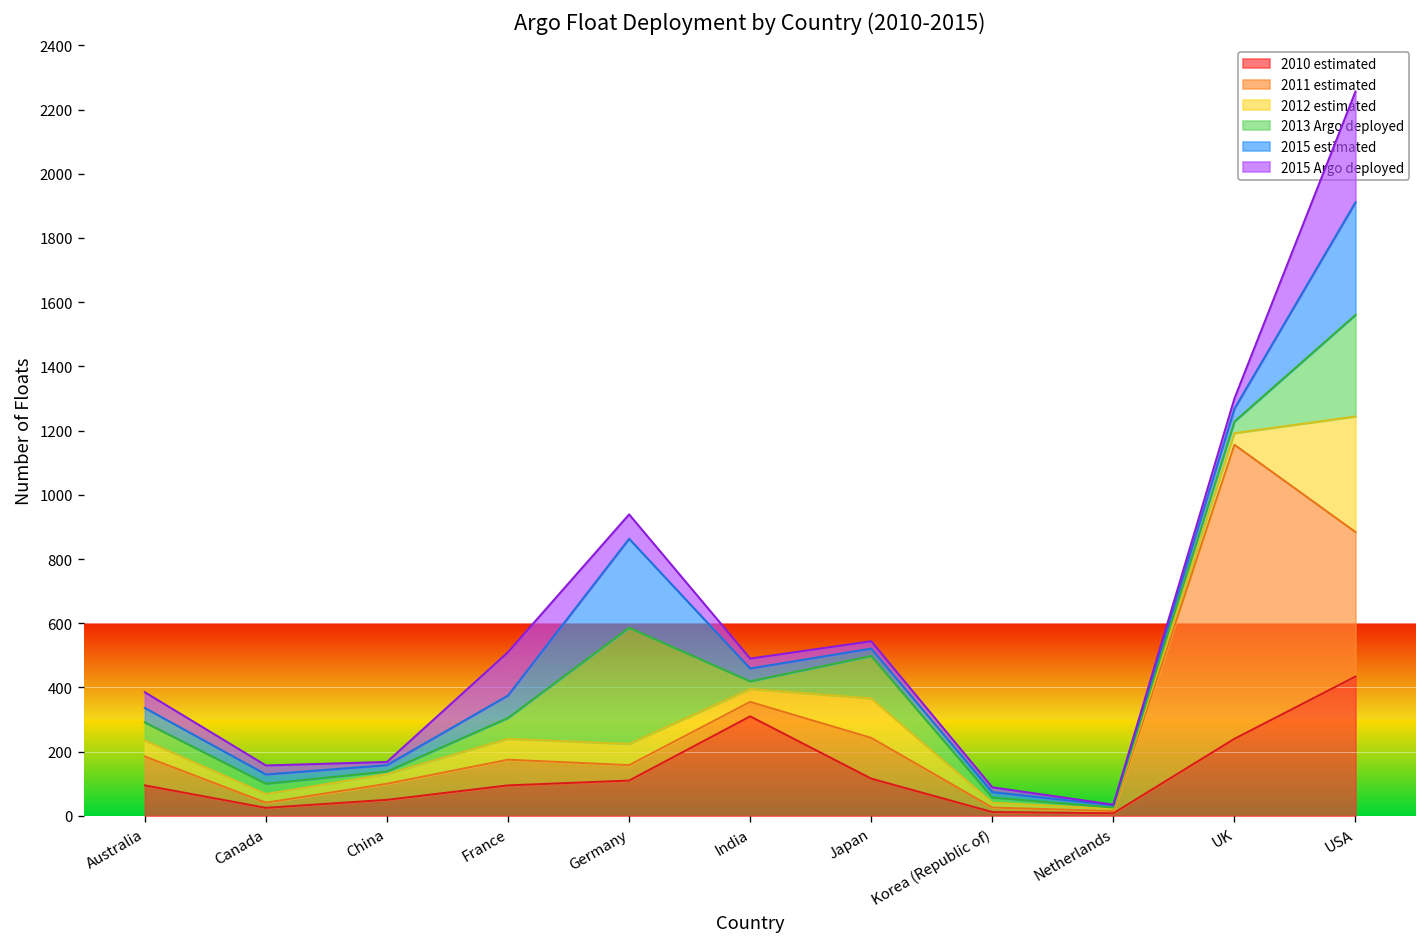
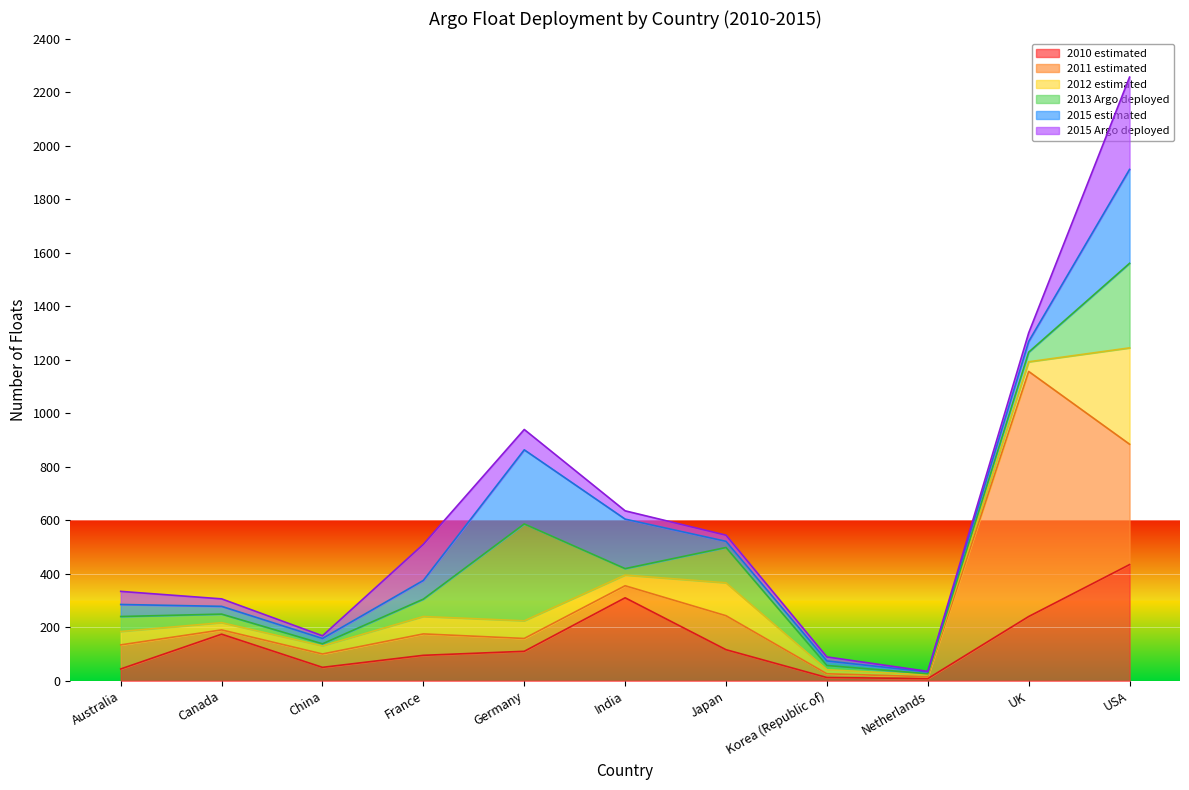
2010 estimated, Australia: 100 -> 40
2010 estimated, Canada: 30 -> 170
2015 estimated, India: 40 -> 190
